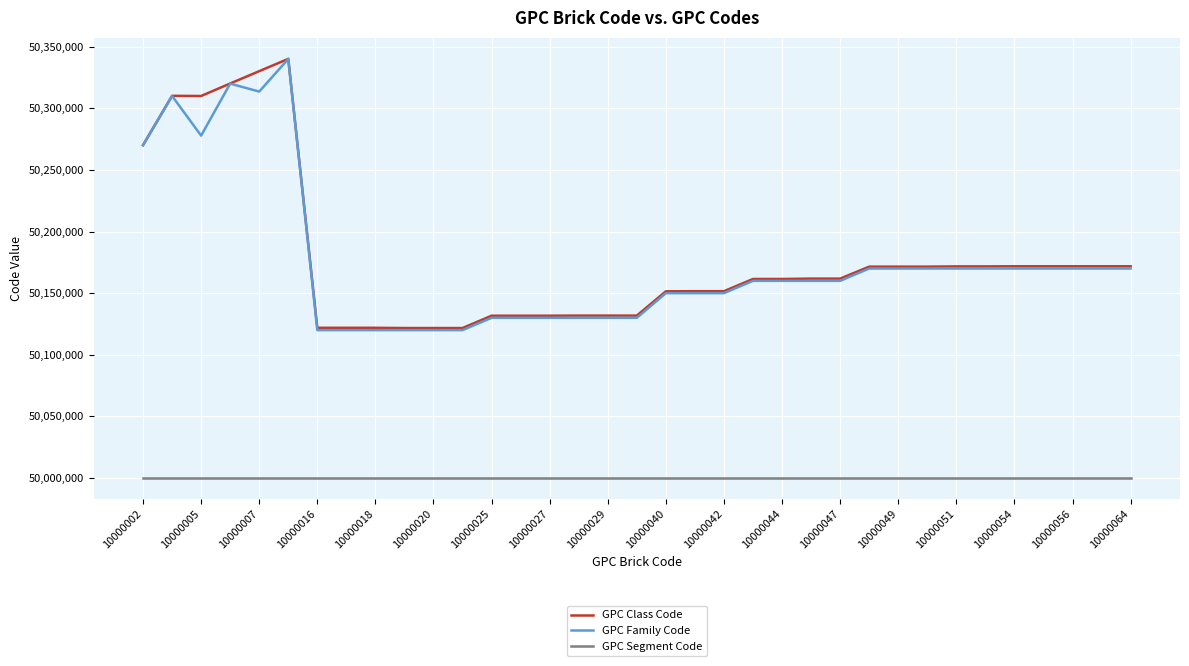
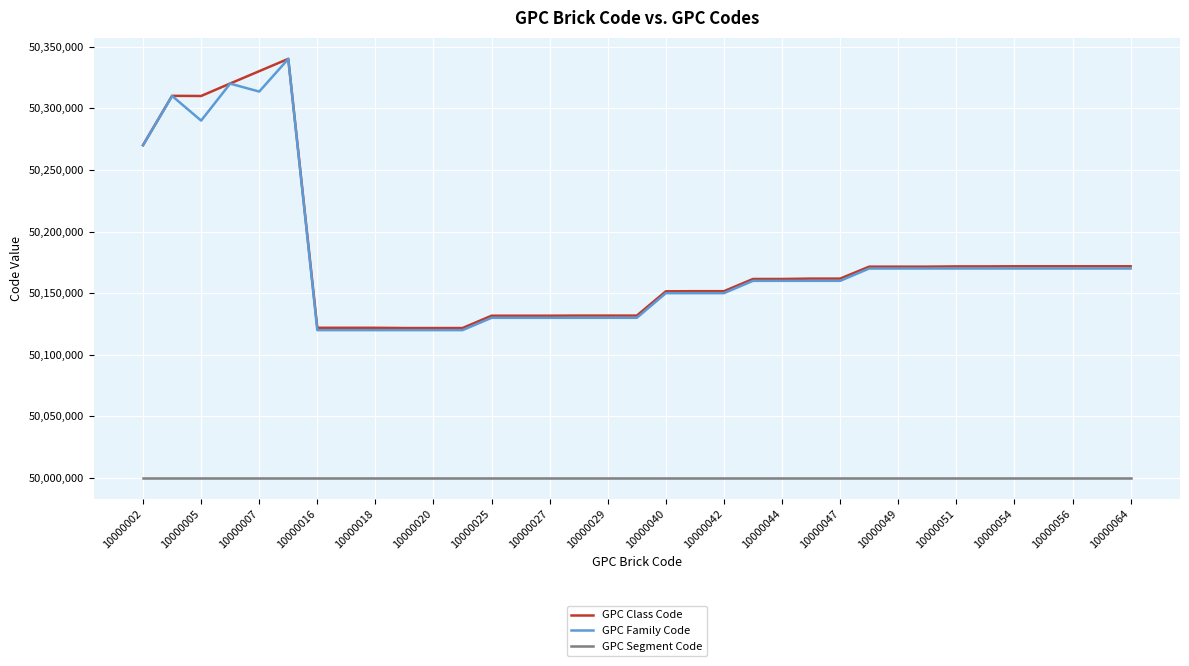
GPC Family Code, 10000005: 50,278,000 -> 50,290,000
